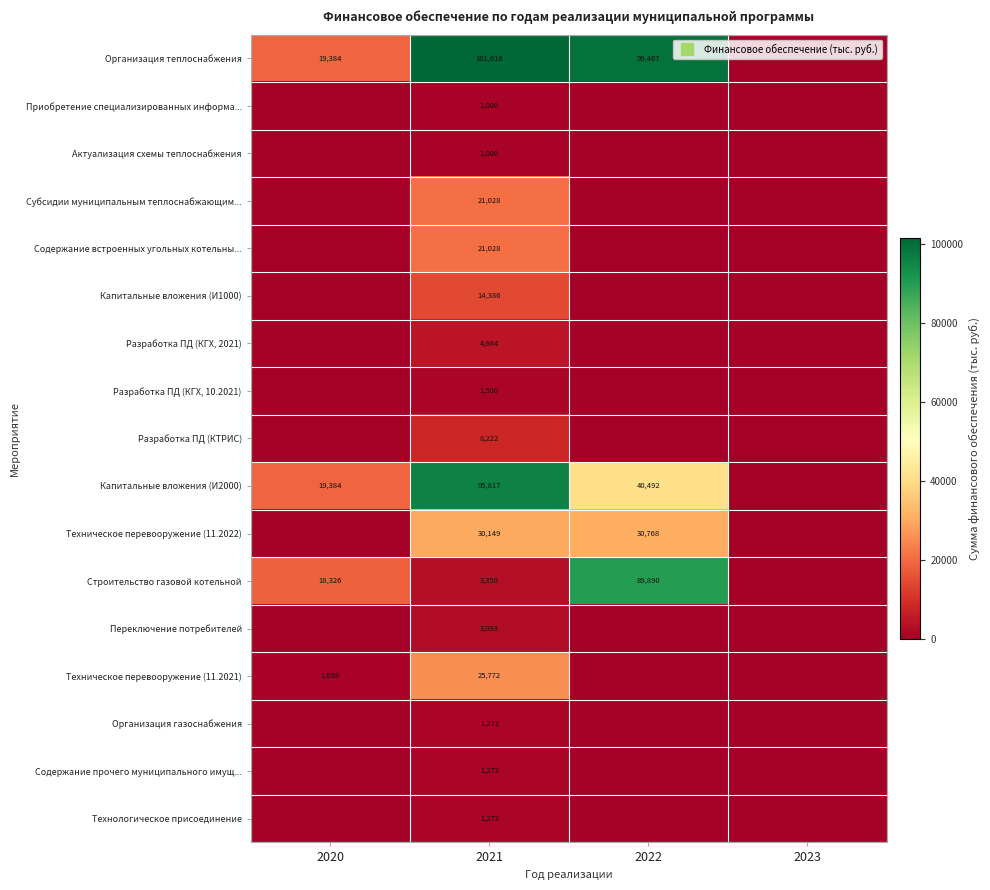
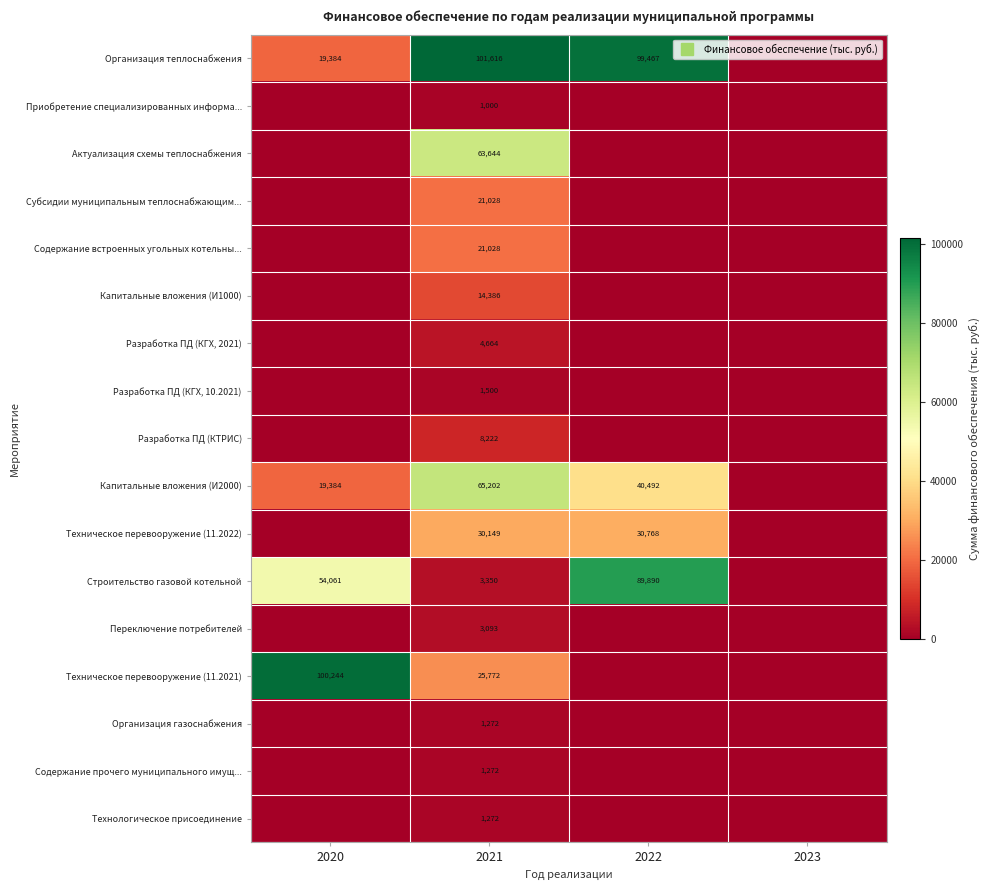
Актуализация схемы теплоснабжения, 2021: 1,000 -> 63,644
Капитальные вложения (И2000), 2021: 95,817 -> 65,202
Строительство газовой котельной, 2020: 18,326 -> 54,061
Техническое перевооружение (11.2021), 2020: 1,058 -> 100,244
